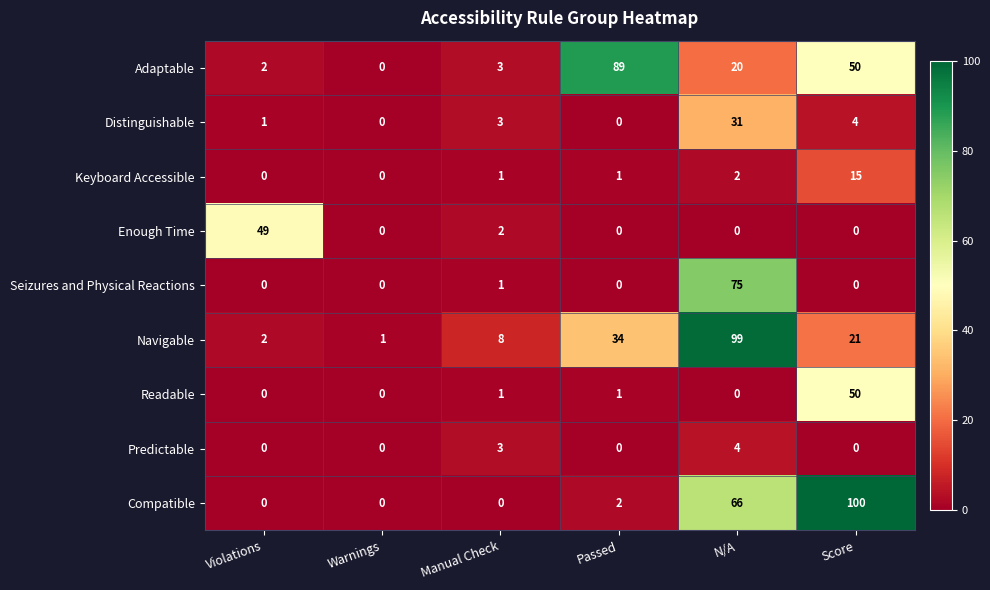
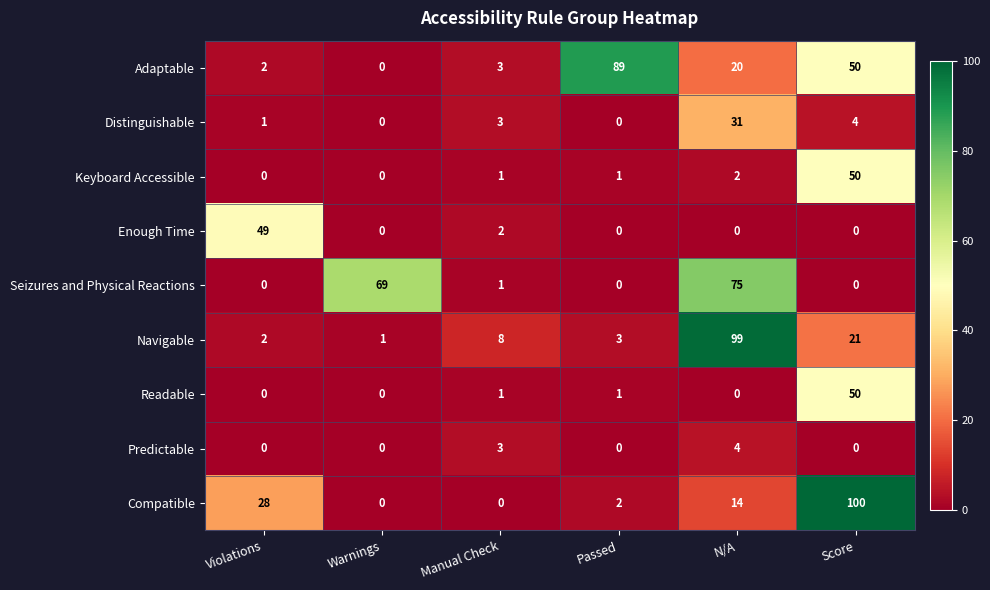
Keyboard Accessible, Score: 15 -> 50
Seizures and Physical Reactions, Warnings: 0 -> 69
Navigable, Passed: 34 -> 3
Compatible, Violations: 0 -> 28
Compatible, N/A: 66 -> 14
